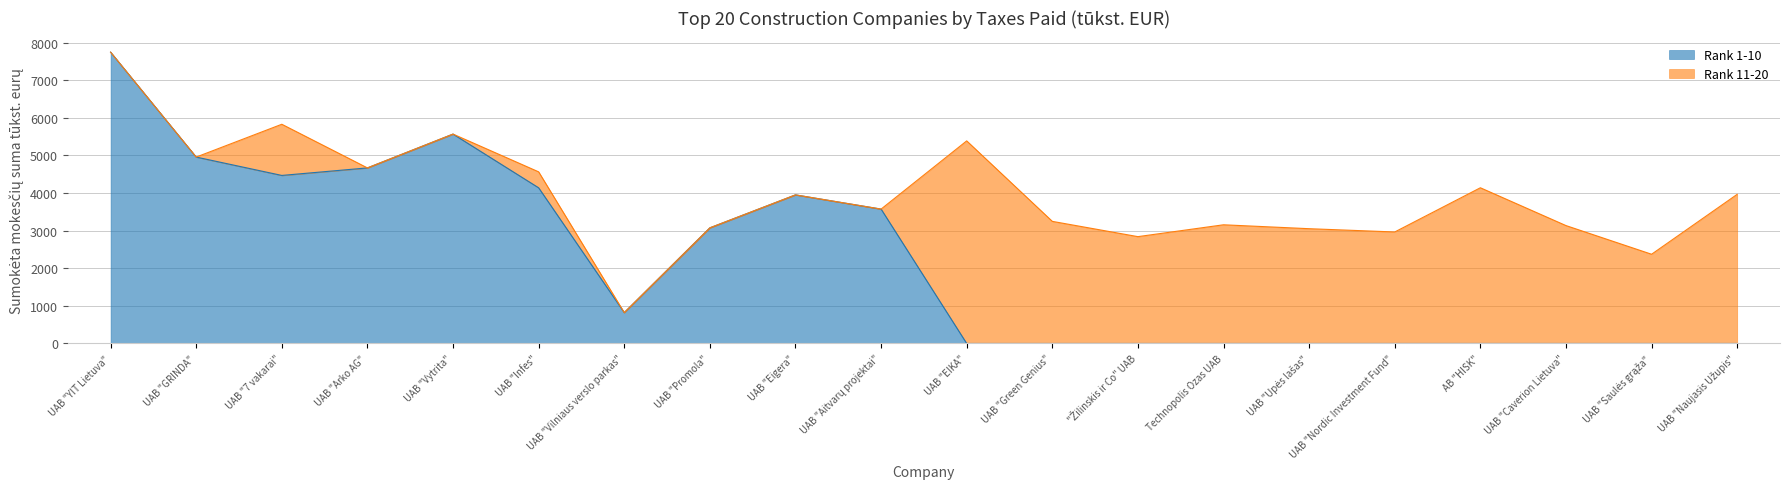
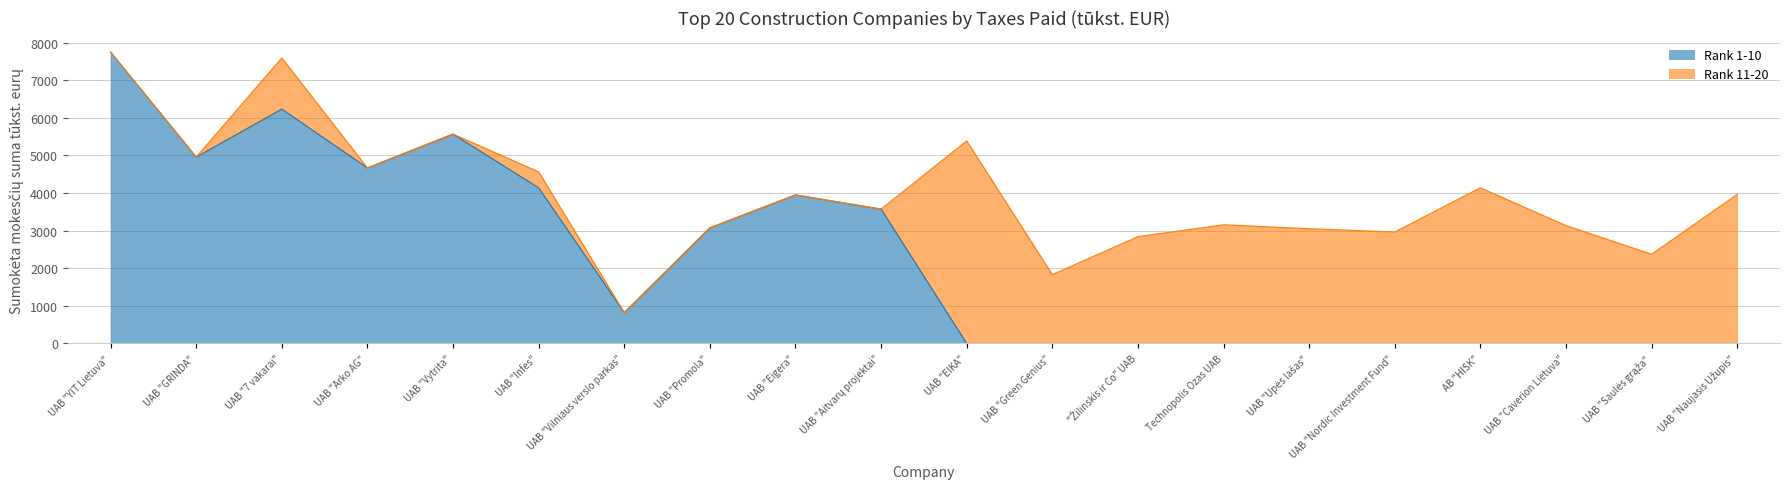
Rank 1-10, UAB "7 vakarai": 4500 -> 6200
Rank 11-20, UAB "Green Genius": 3200 -> 1800
